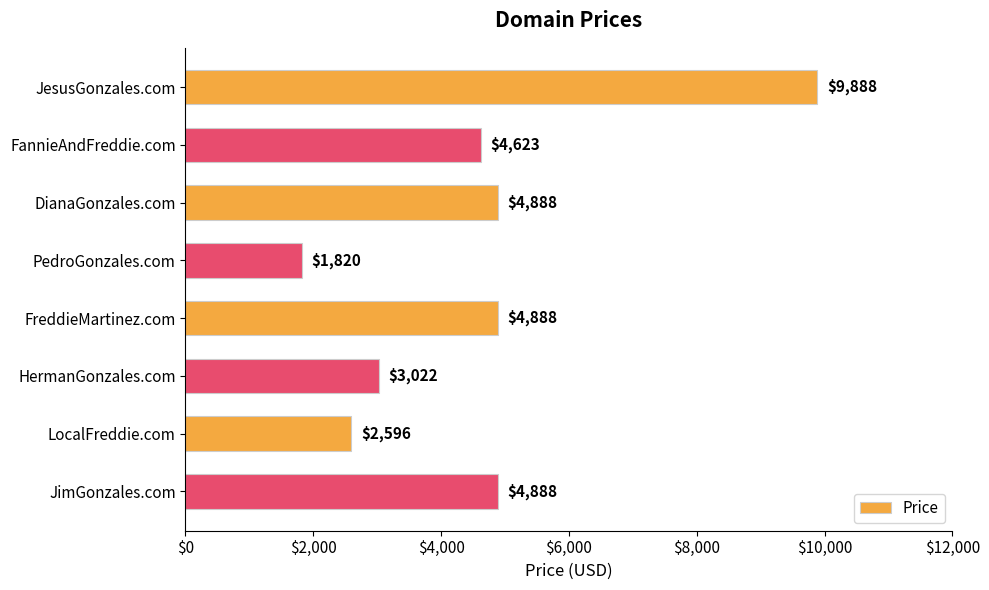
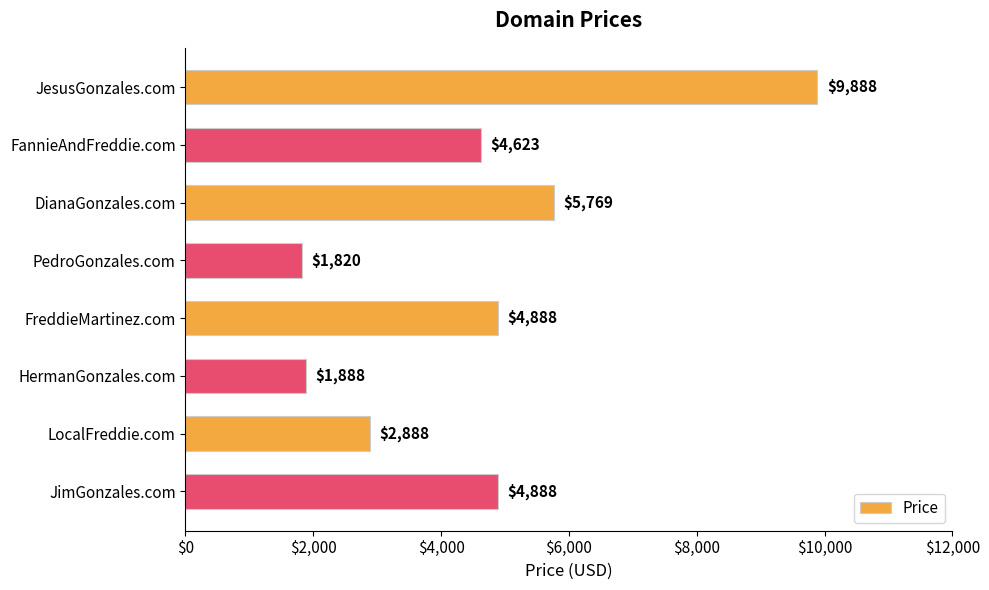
DianaGonzales.com: $4,888 -> $5,769
HermanGonzales.com: $3,022 -> $1,888
LocalFreddie.com: $2,596 -> $2,888
